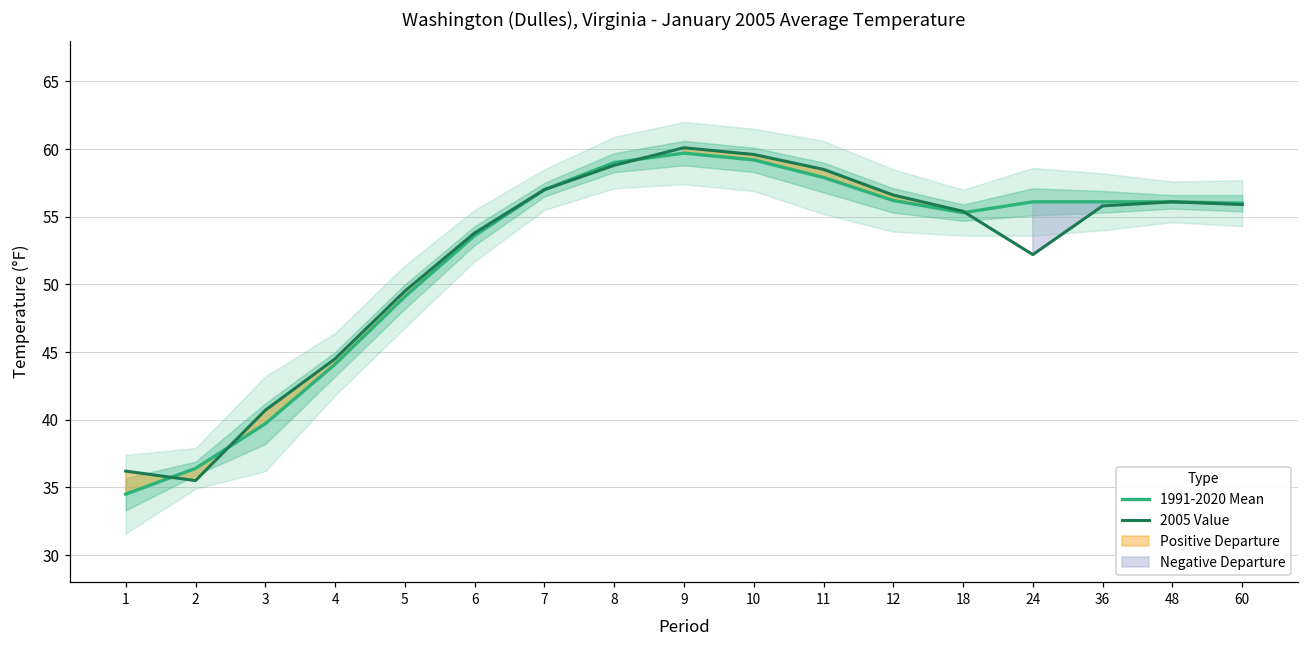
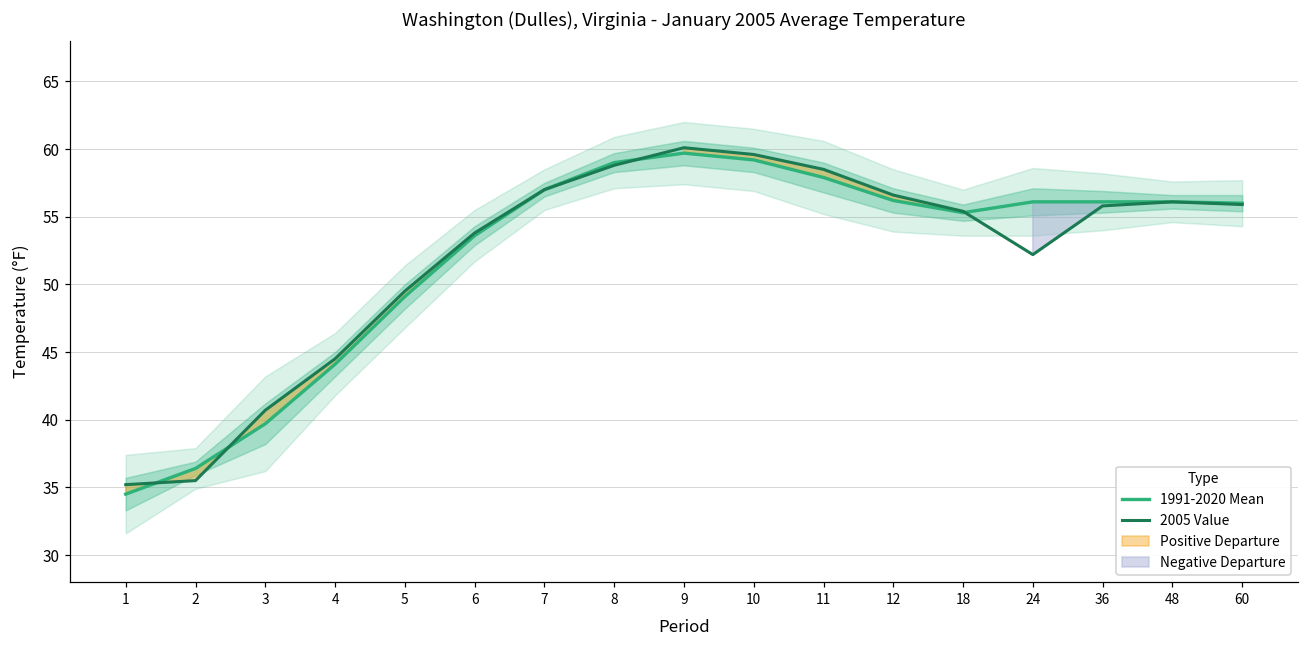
2005 Value, 1: 36.2 -> 35.2
